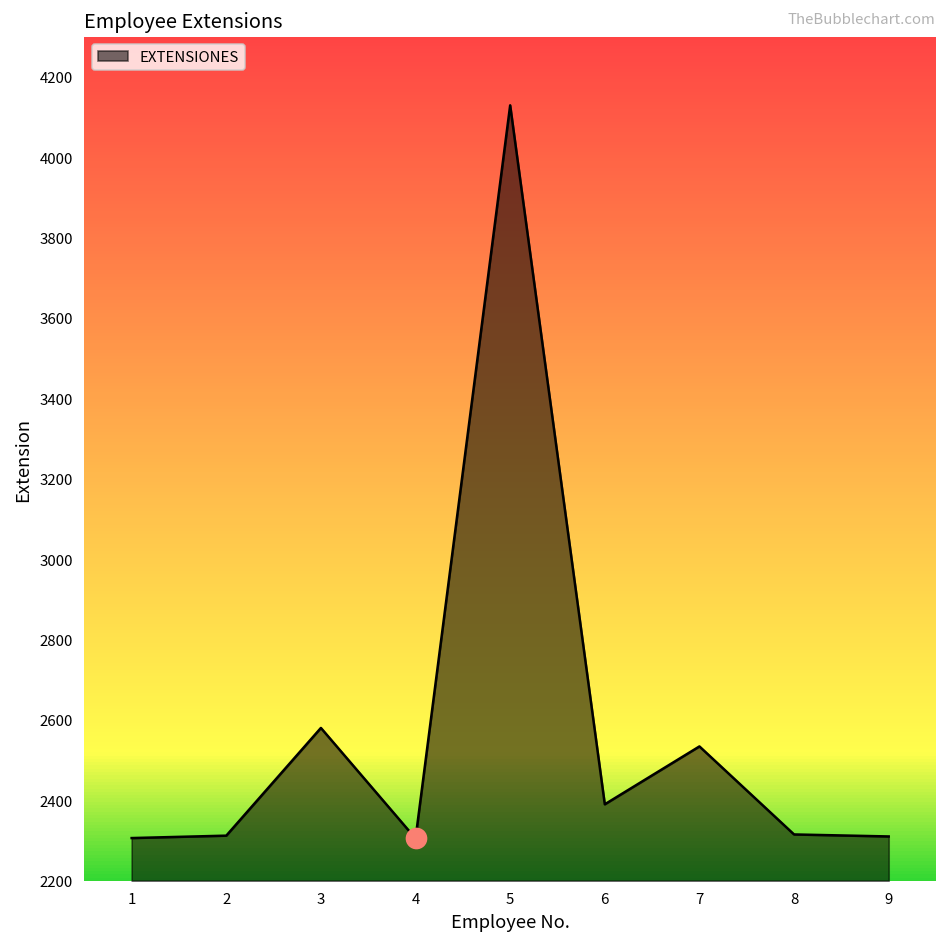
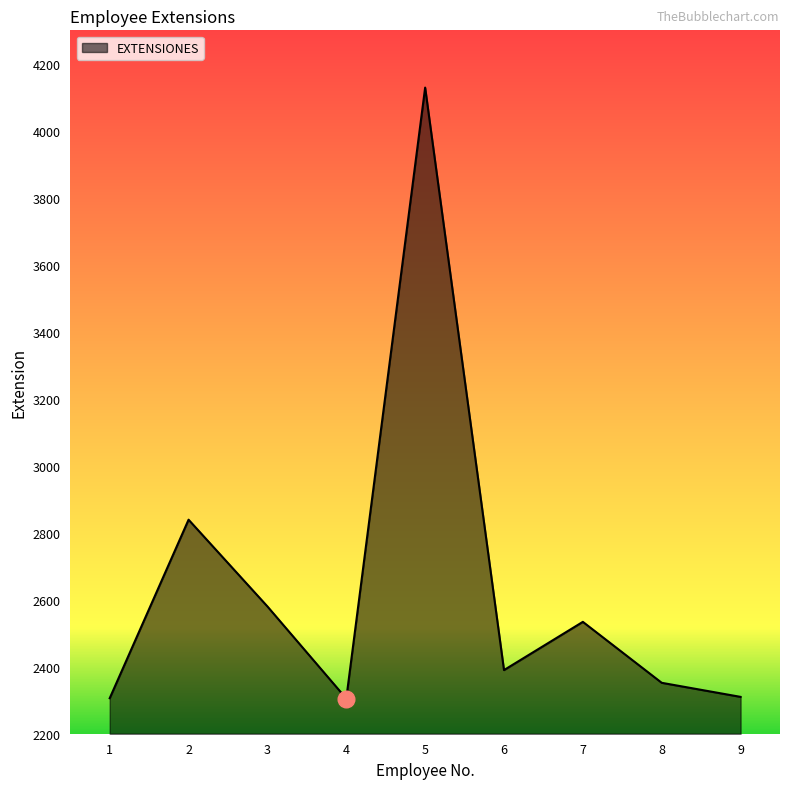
EXTENSIONES, 2: 2310 -> 2840
EXTENSIONES, 8: 2320 -> 2350
